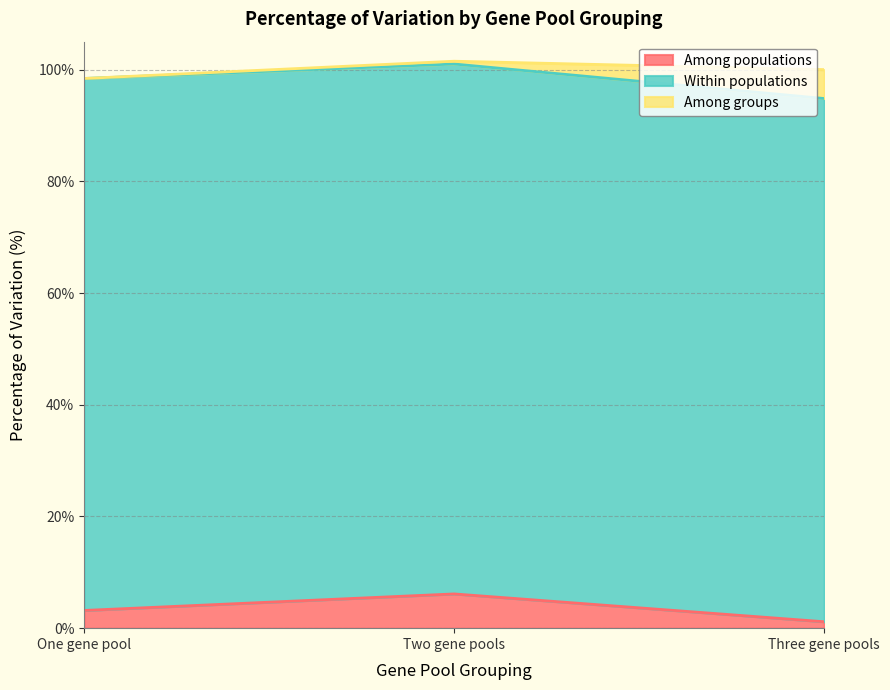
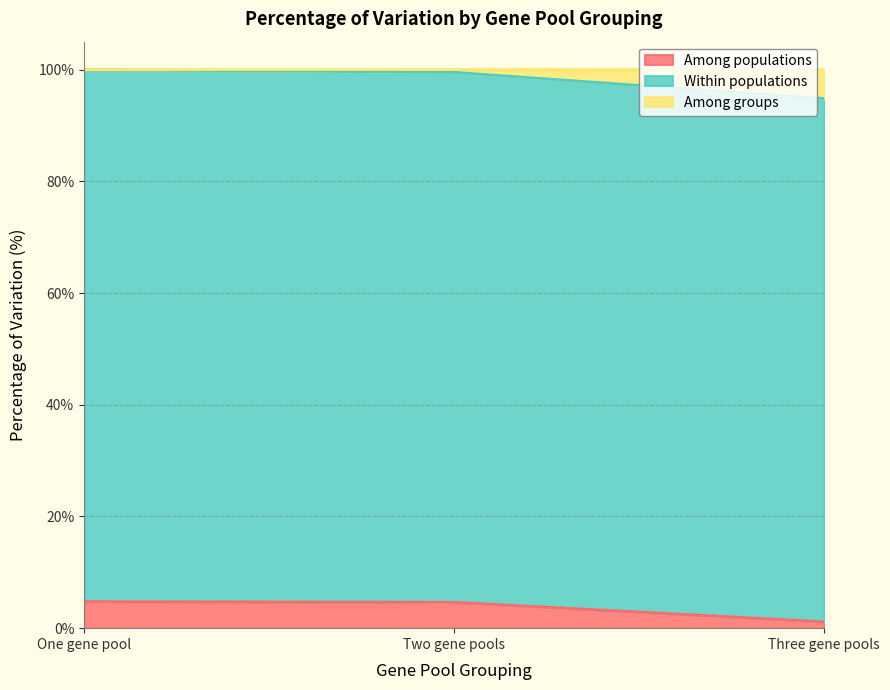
Among populations, One gene pool: 3% -> 5%
Among populations, Two gene pools: 6% -> 5%
